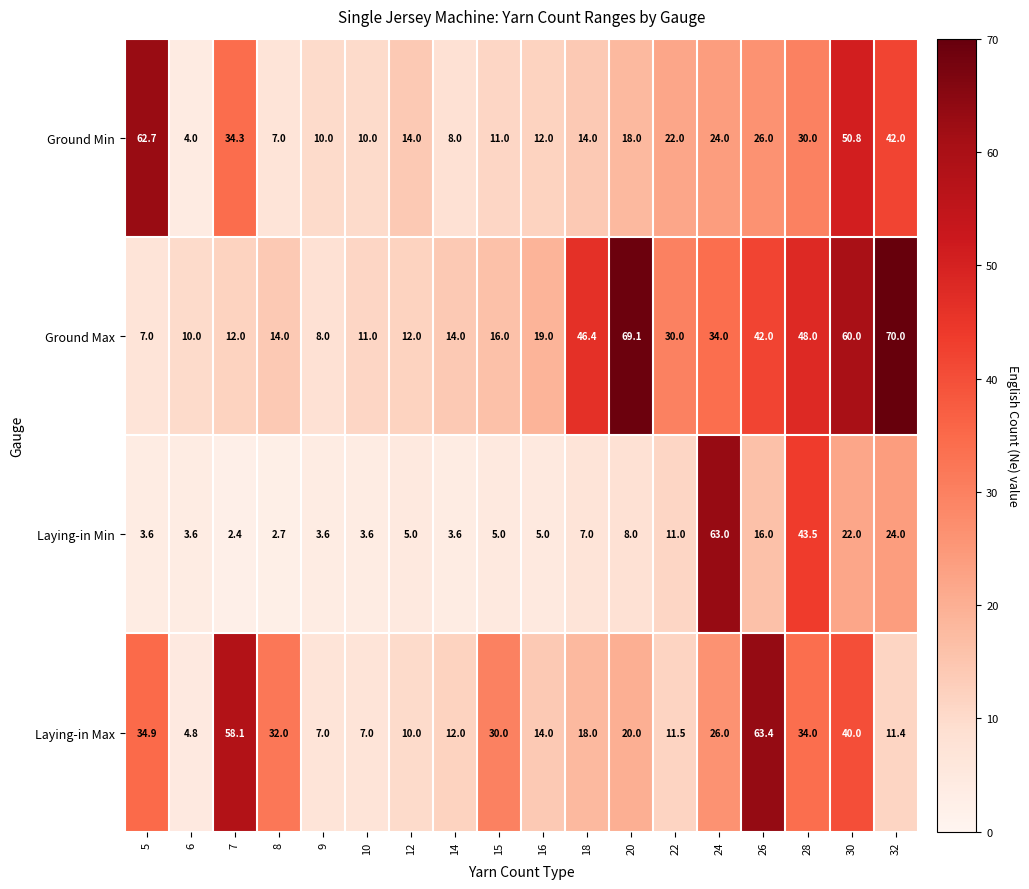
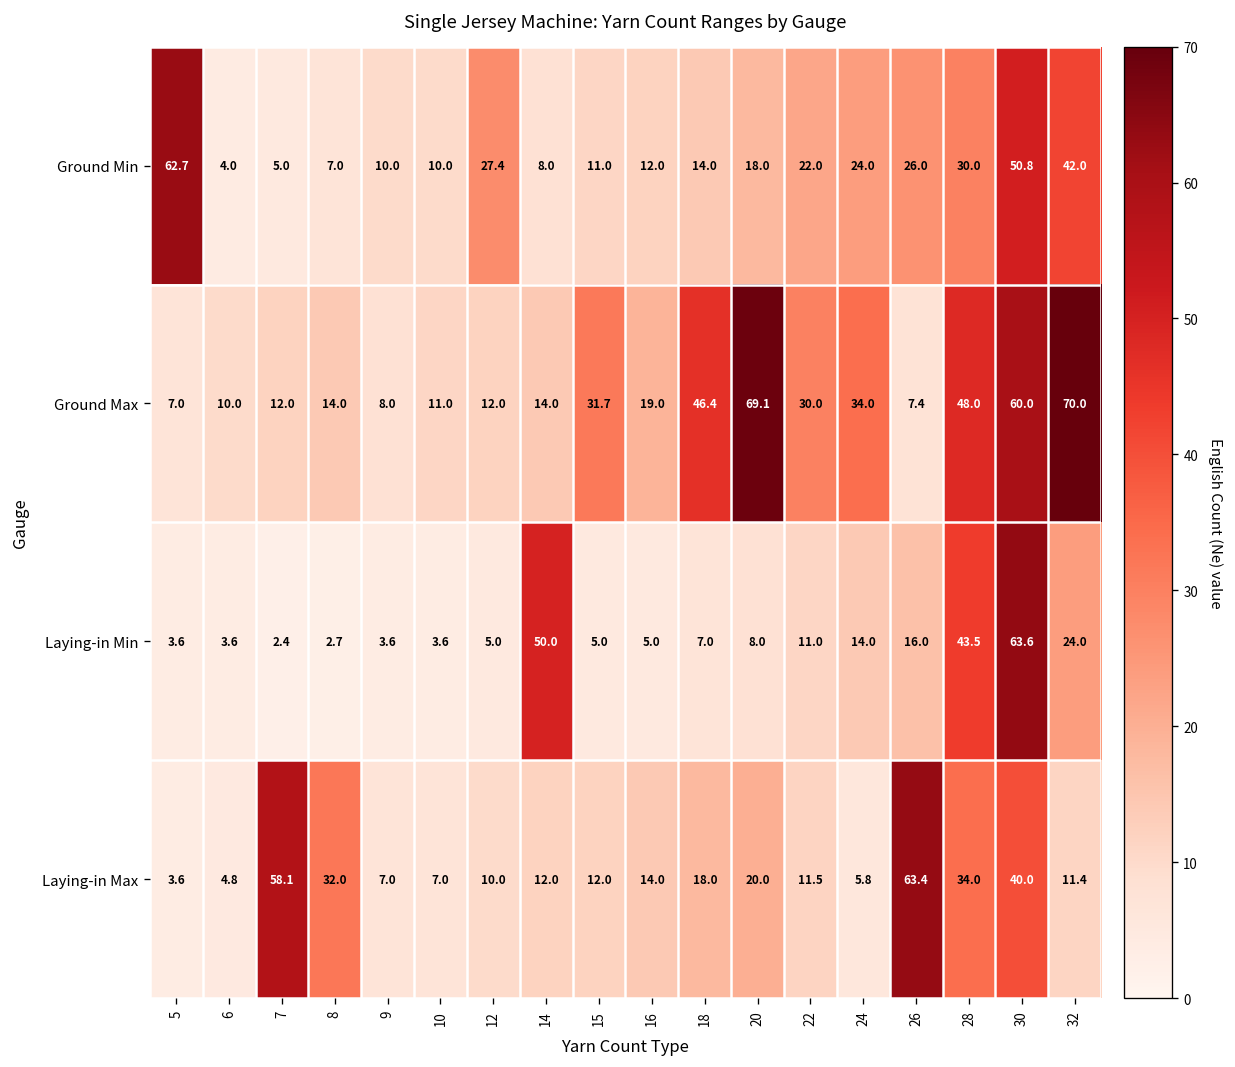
Ground Min, 7: 34.3 -> 5.0
Ground Min, 12: 14.0 -> 27.4
Ground Max, 15: 16.0 -> 31.7
Ground Max, 26: 42.0 -> 7.4
Laying-in Min, 14: 3.6 -> 50.0
Laying-in Min, 24: 63.0 -> 14.0
Laying-in Min, 30: 22.0 -> 63.6
Laying-in Max, 5: 34.9 -> 3.6
Laying-in Max, 15: 30.0 -> 12.0
Laying-in Max, 24: 26.0 -> 5.8
